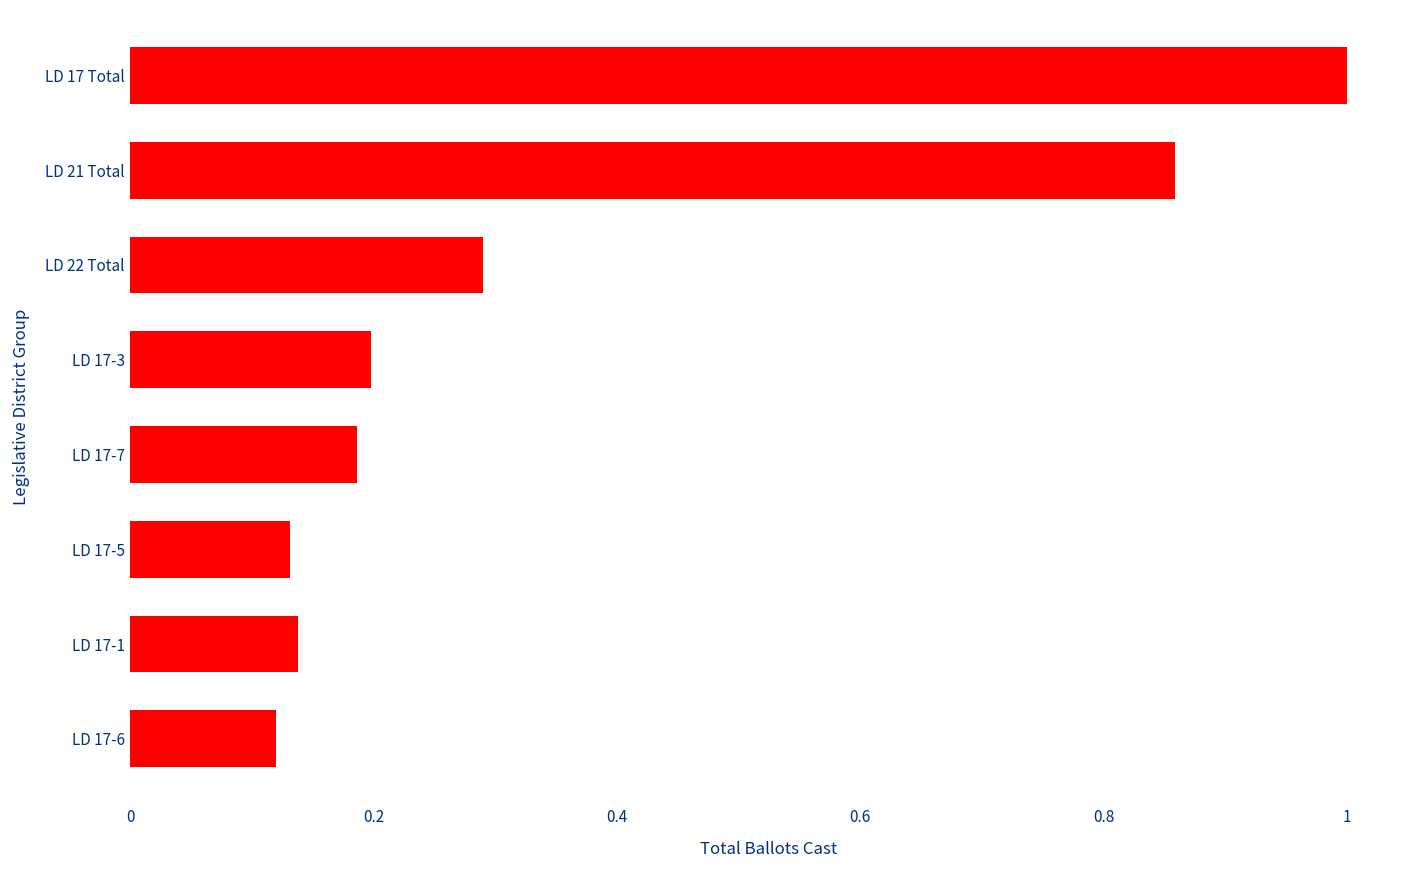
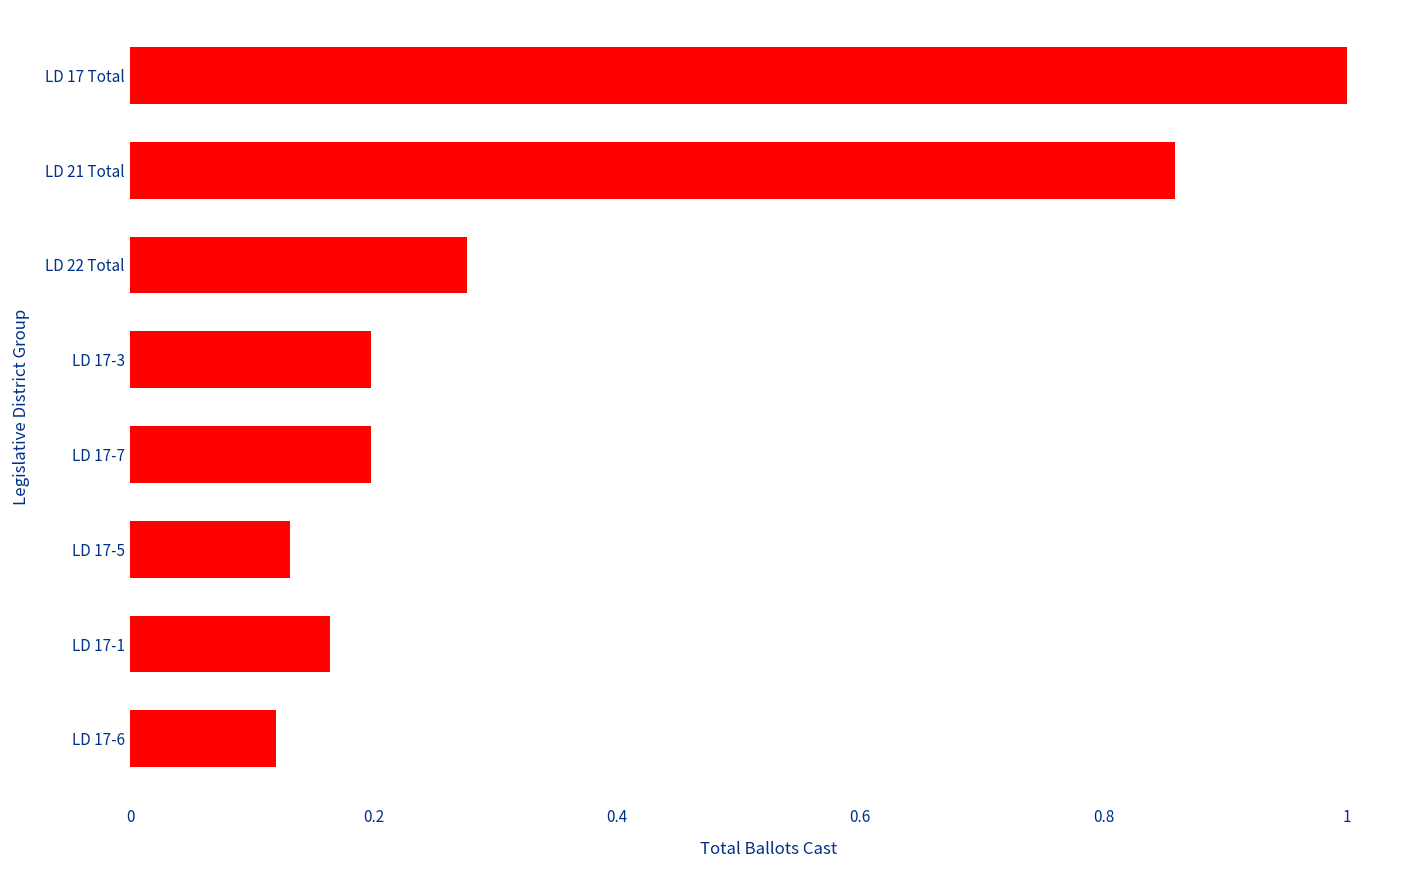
LD 22 Total: 0.290 -> 0.277
LD 17-7: 0.186 -> 0.198
LD 17-1: 0.138 -> 0.164
